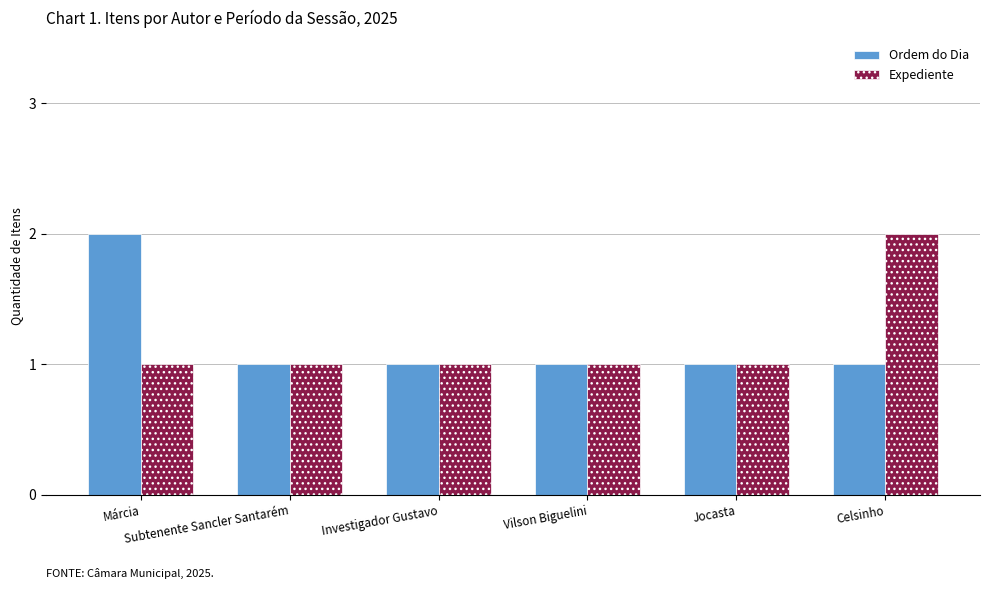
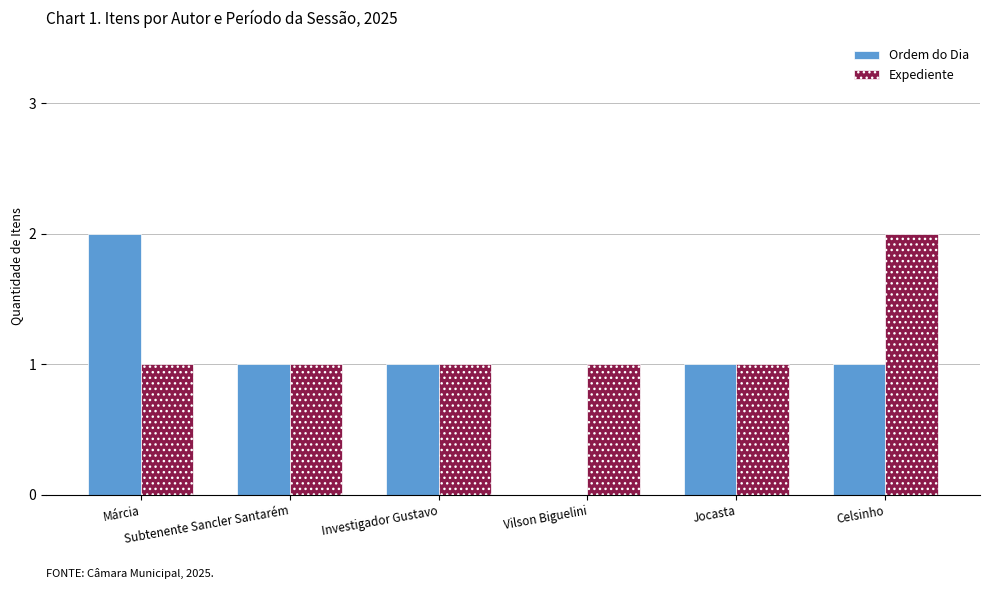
Ordem do Dia, Vilson Biguelini: 1 -> 0
